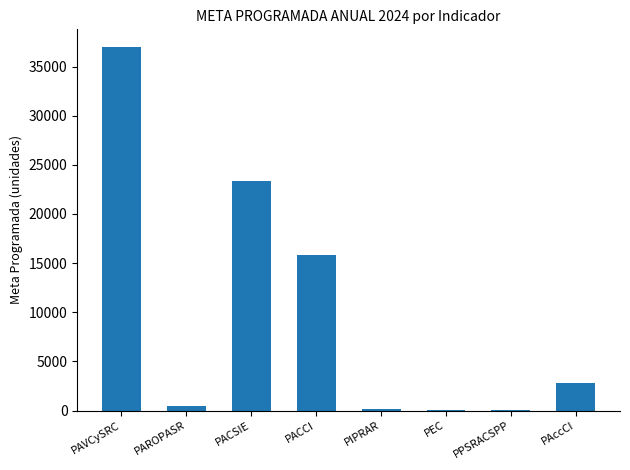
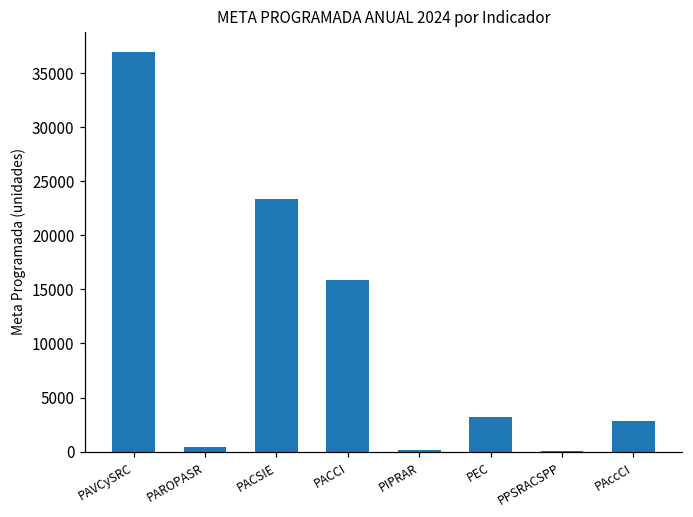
PEC: 0 -> 3000
